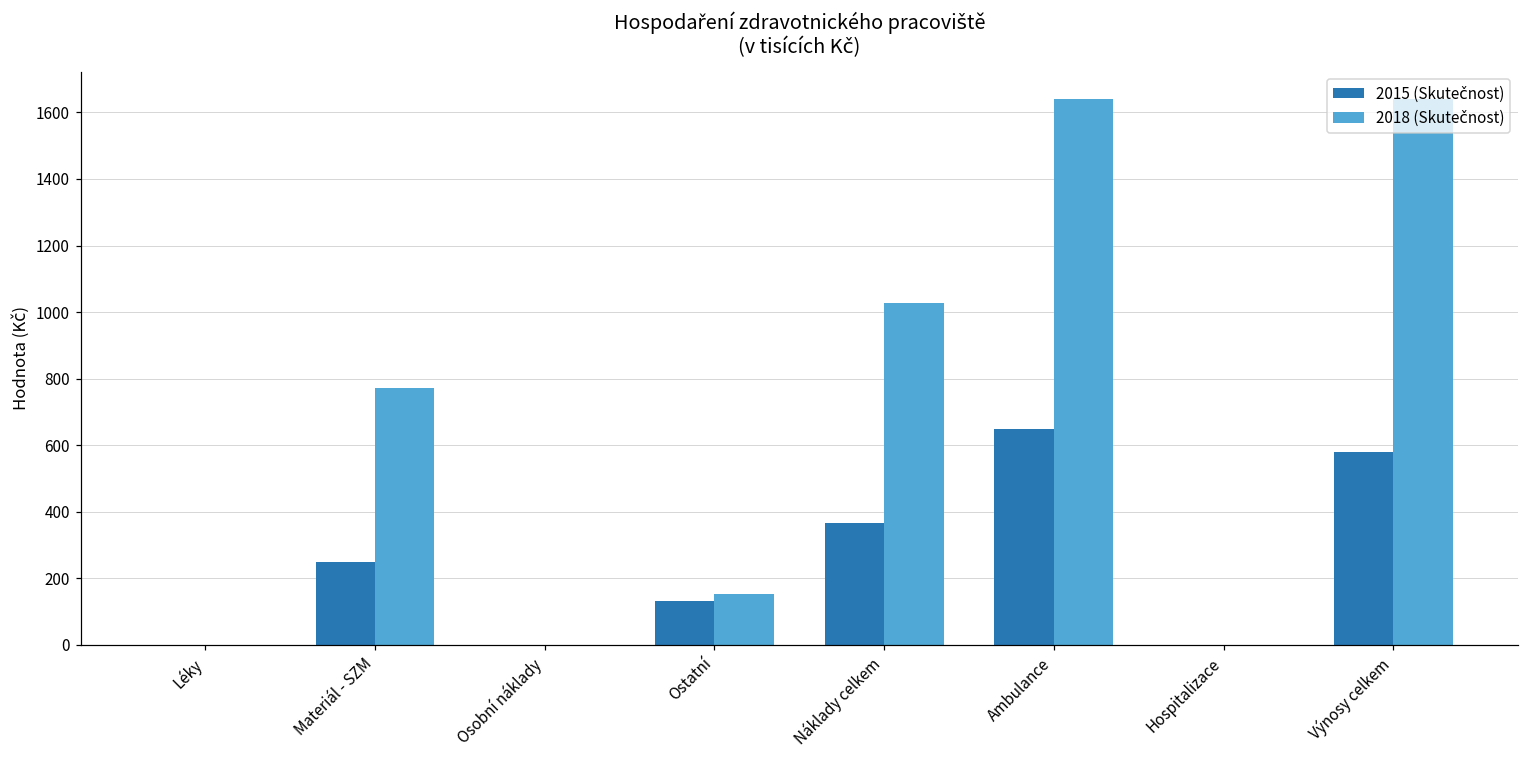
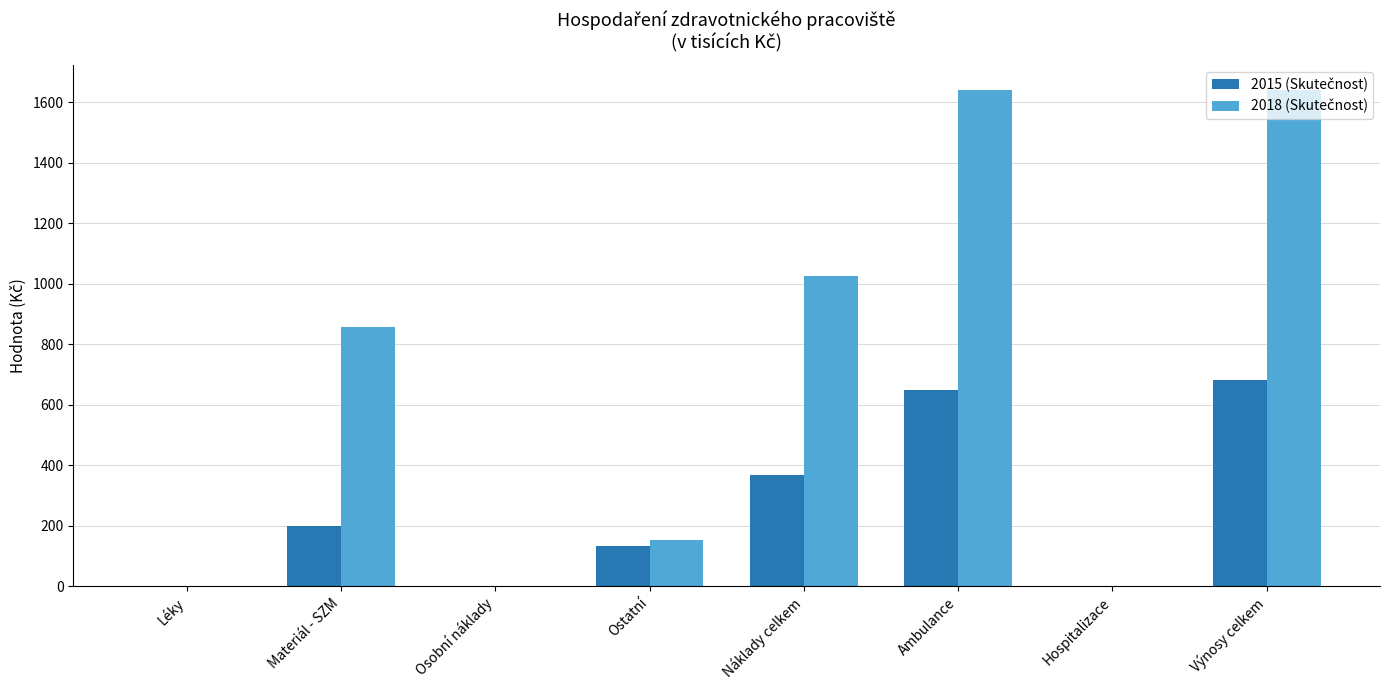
2015 (Skutečnost), Materiál - SZM: 250 -> 200
2018 (Skutečnost), Materiál - SZM: 770 -> 860
2015 (Skutečnost), Výnosy celkem: 580 -> 680
